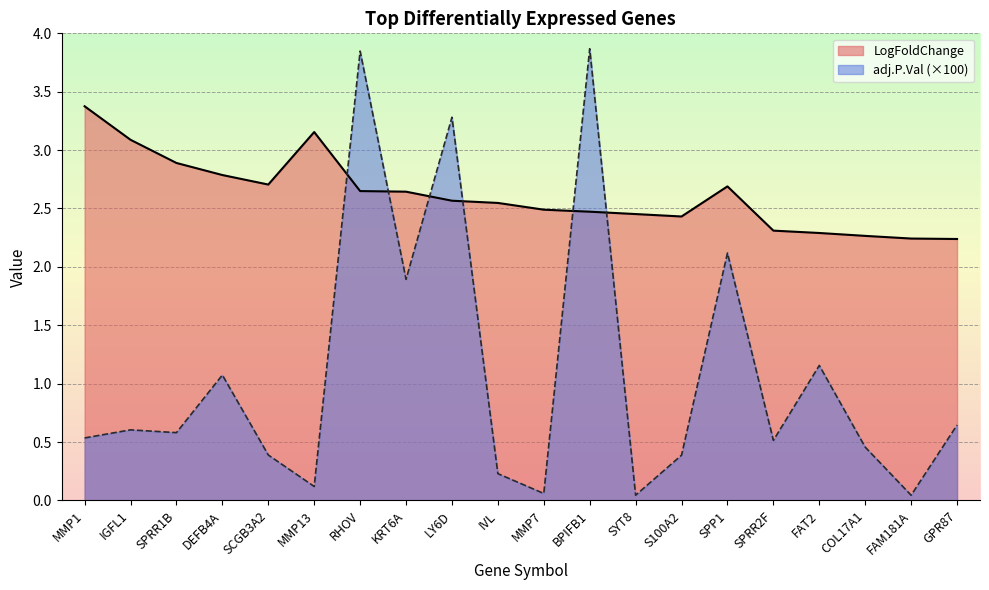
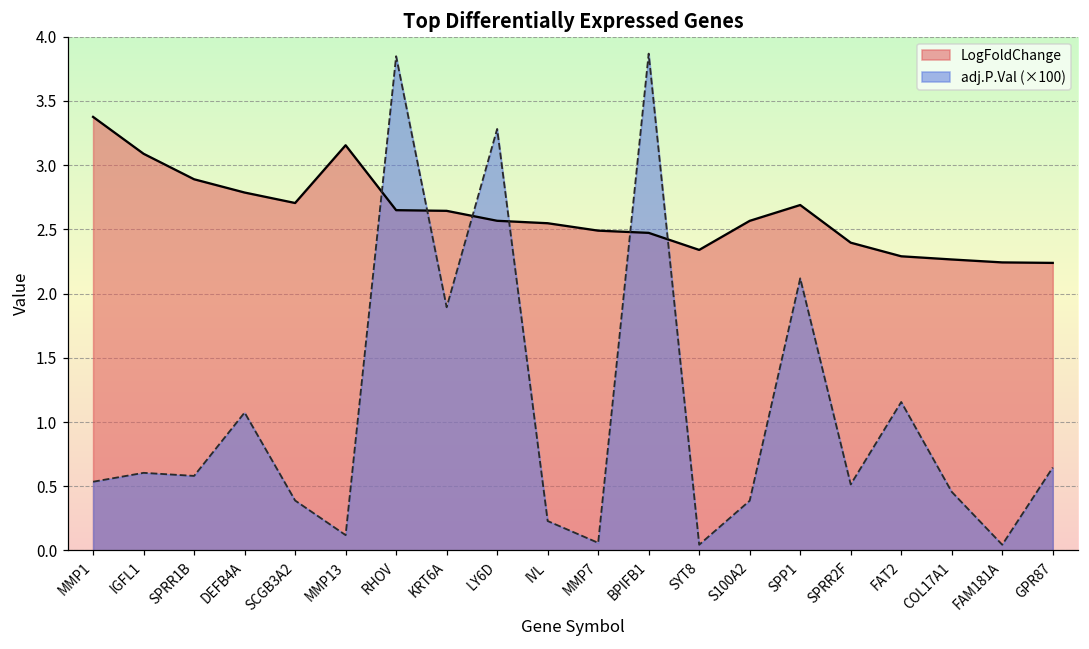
LogFoldChange, SYT8: 2.45 -> 2.34
LogFoldChange, S100A2: 2.43 -> 2.57
LogFoldChange, SPRR2F: 2.31 -> 2.40
